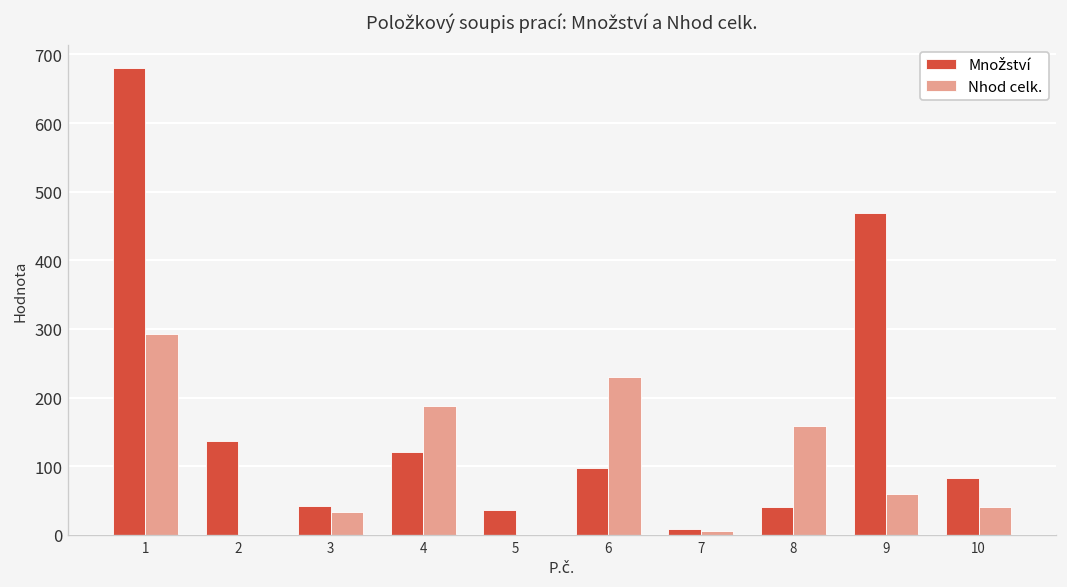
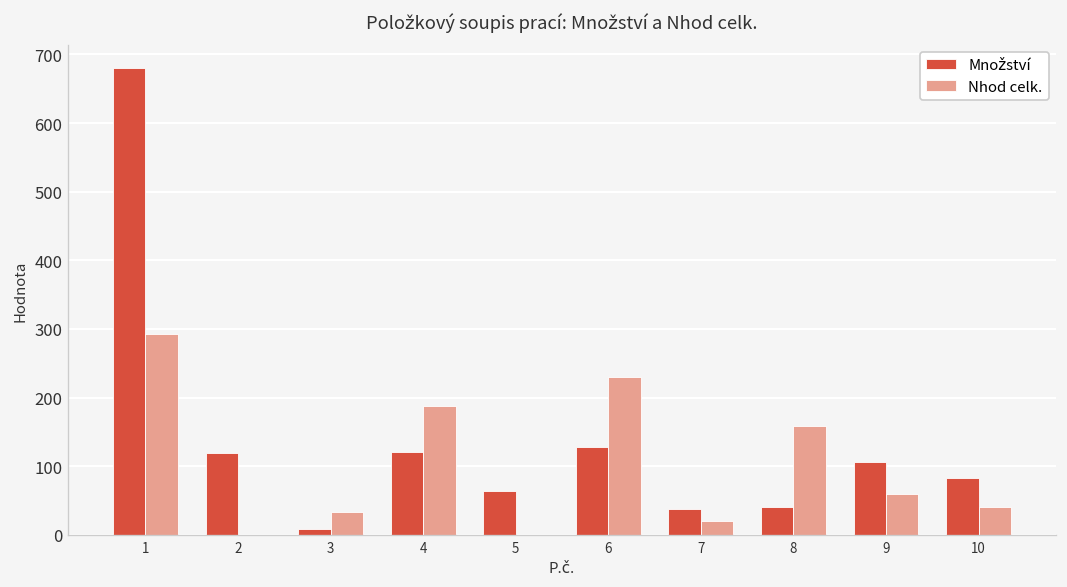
Množství, 2: 140 -> 120
Množství, 3: 40 -> 10
Množství, 5: 40 -> 60
Množství, 6: 100 -> 130
Množství, 7: 10 -> 40
Nhod celk., 7: 10 -> 20
Množství, 9: 470 -> 110
